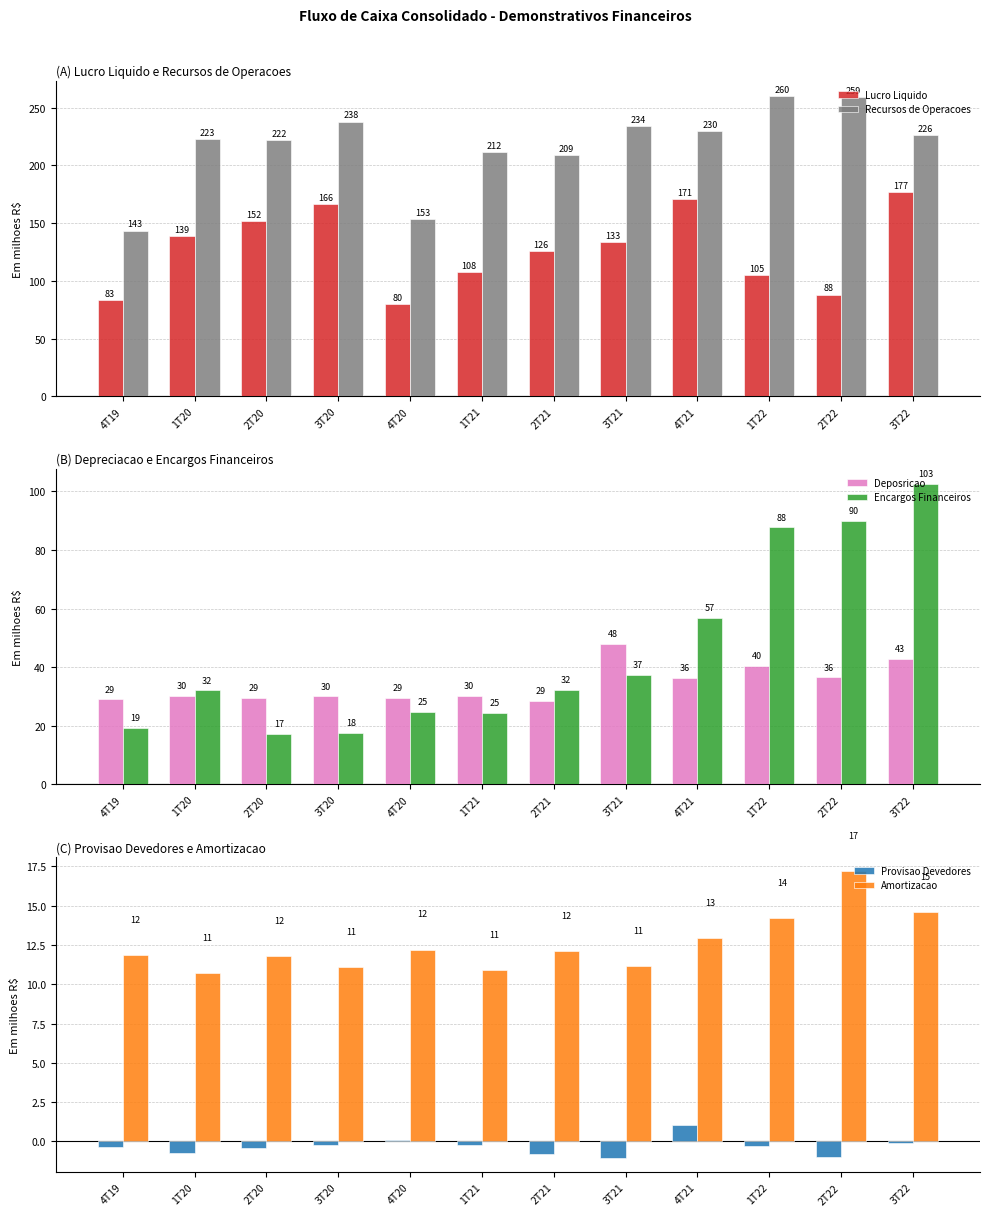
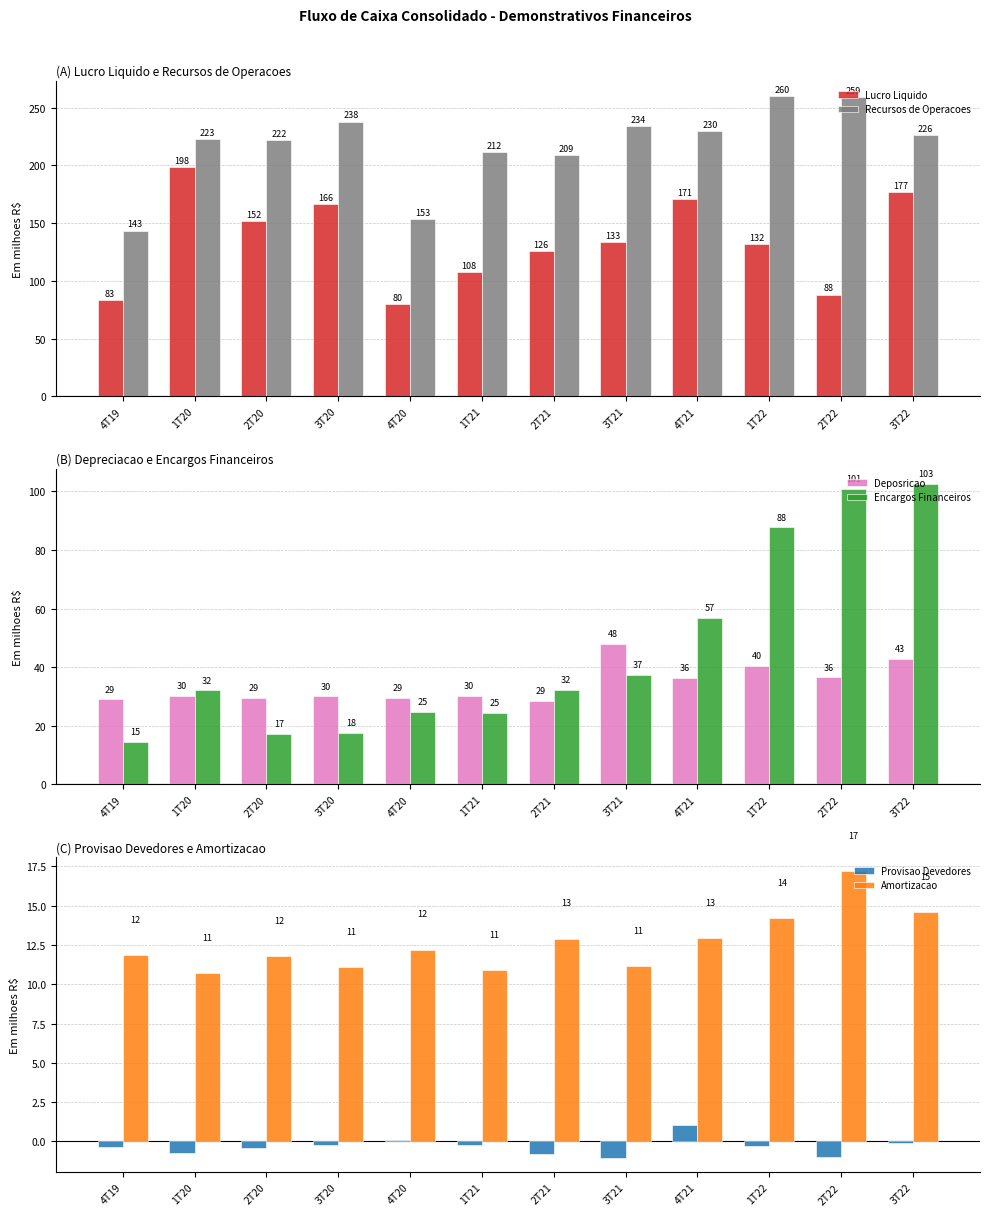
(A) Lucro Liquido e Recursos de Operacoes, Lucro Liquido, 1T20: 139 -> 198
(A) Lucro Liquido e Recursos de Operacoes, Lucro Liquido, 1T22: 105 -> 132
(B) Depreciacao e Encargos Financeiros, Encargos Financeiros, 4T19: 19 -> 15
(B) Depreciacao e Encargos Financeiros, Encargos Financeiros, 2T22: 90 -> 101
(C) Provisao Devedores e Amortizacao, Amortizacao, 2T21: 12 -> 13
